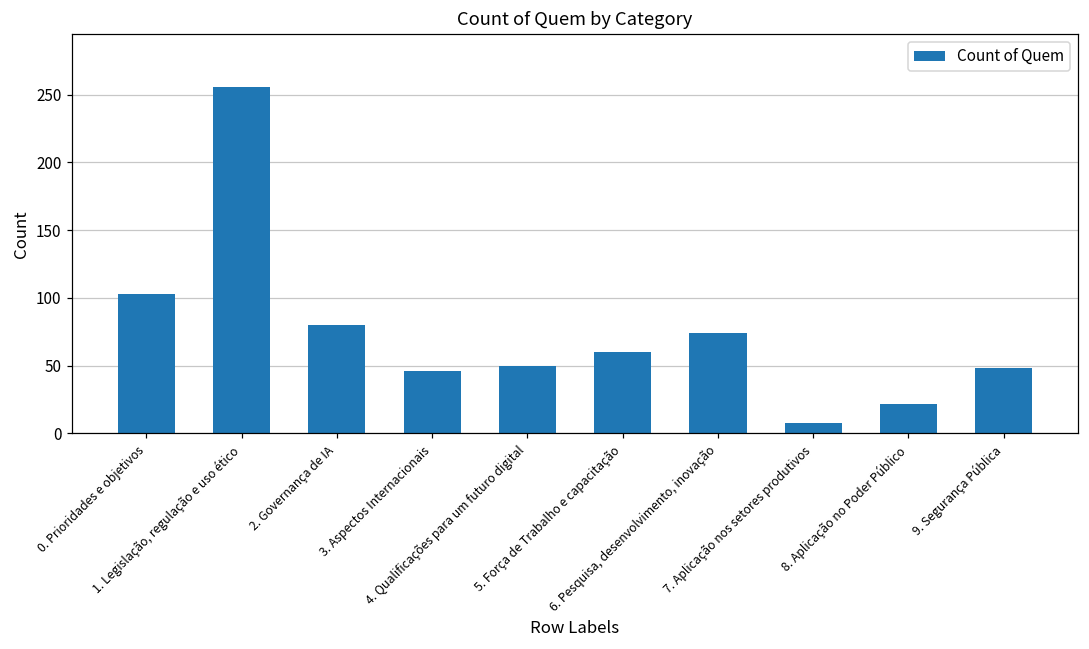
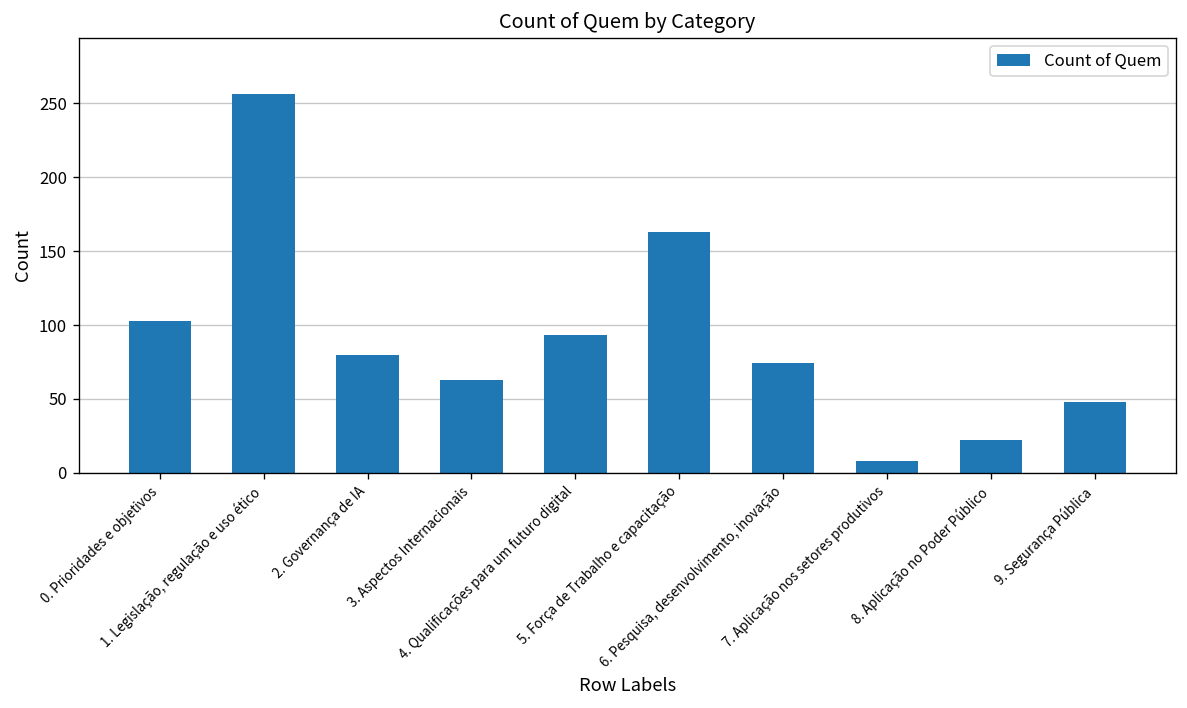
3. Aspectos Internacionais: 46 -> 63
4. Qualificações para um futuro digital: 50 -> 93
5. Força de Trabalho e capacitação: 60 -> 163
